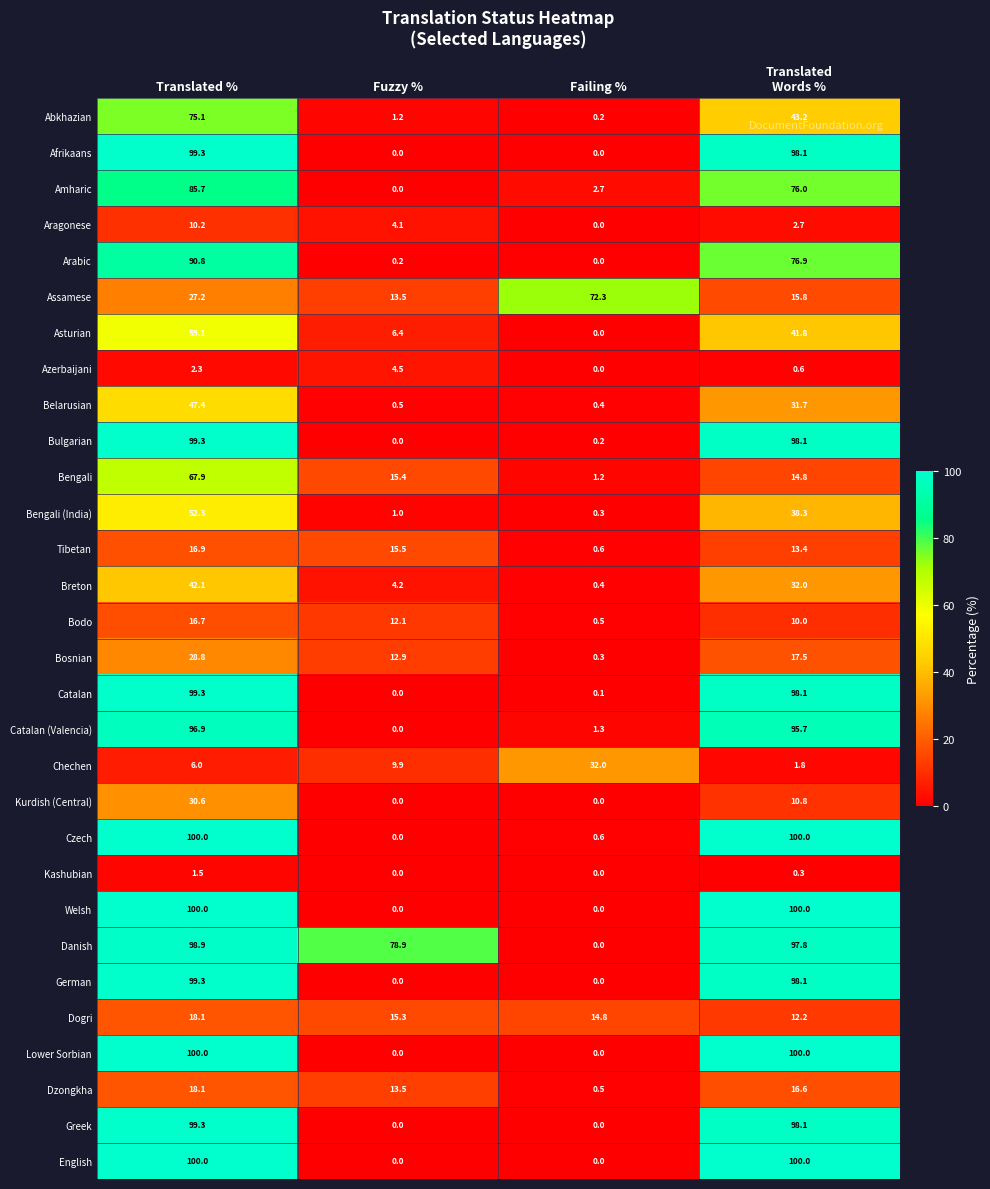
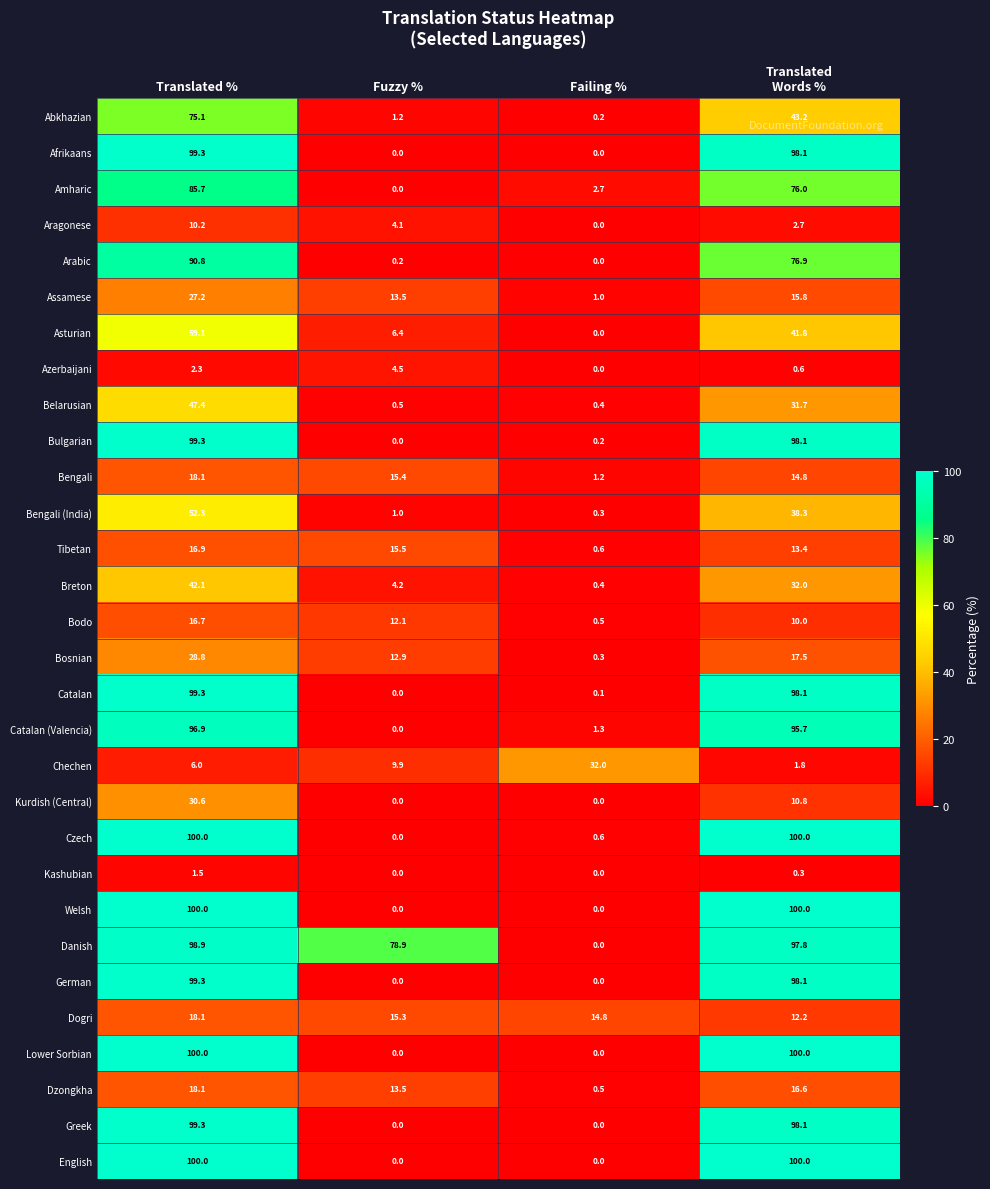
Assamese, Failing %: 72.3 -> 1.0
Bengali, Translated %: 67.9 -> 18.1
